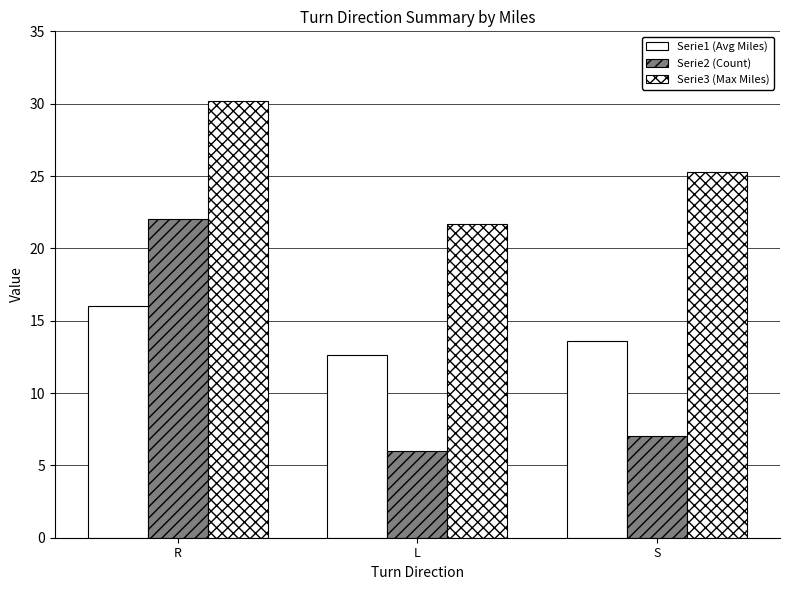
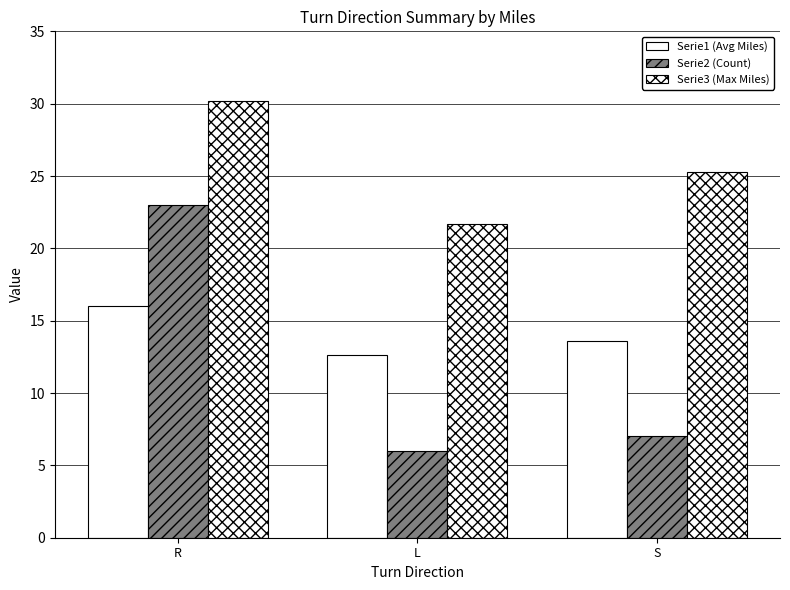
Serie2 (Count), R: 22 -> 23
